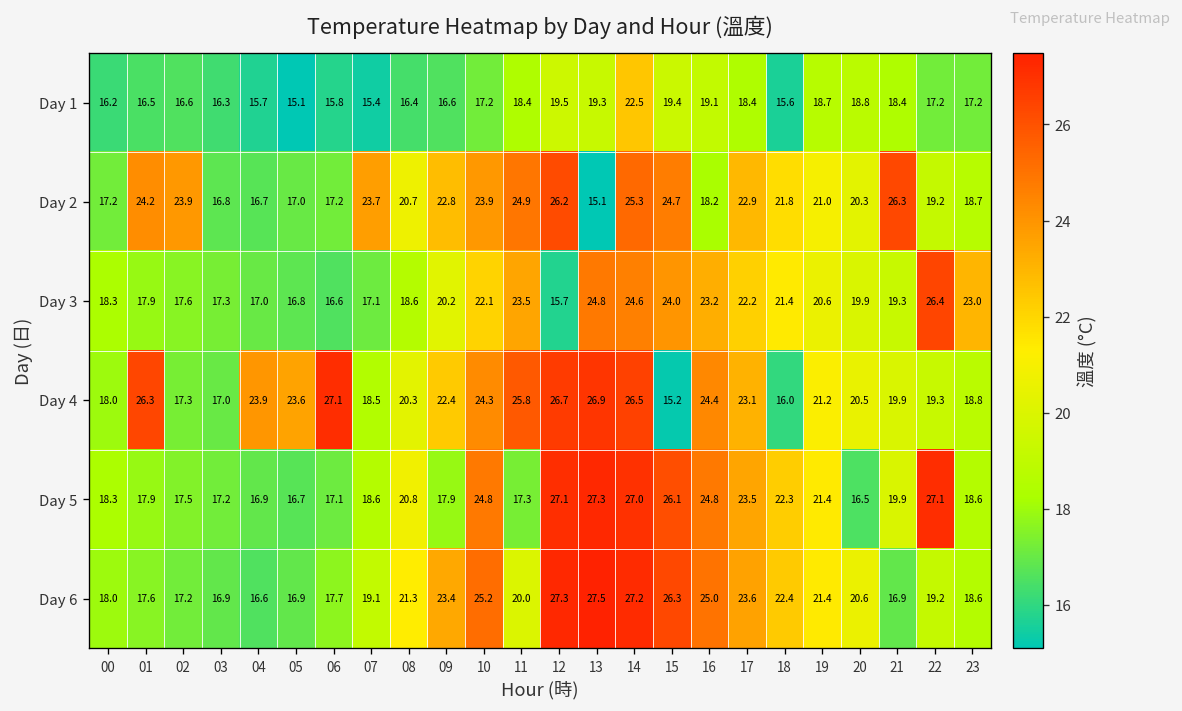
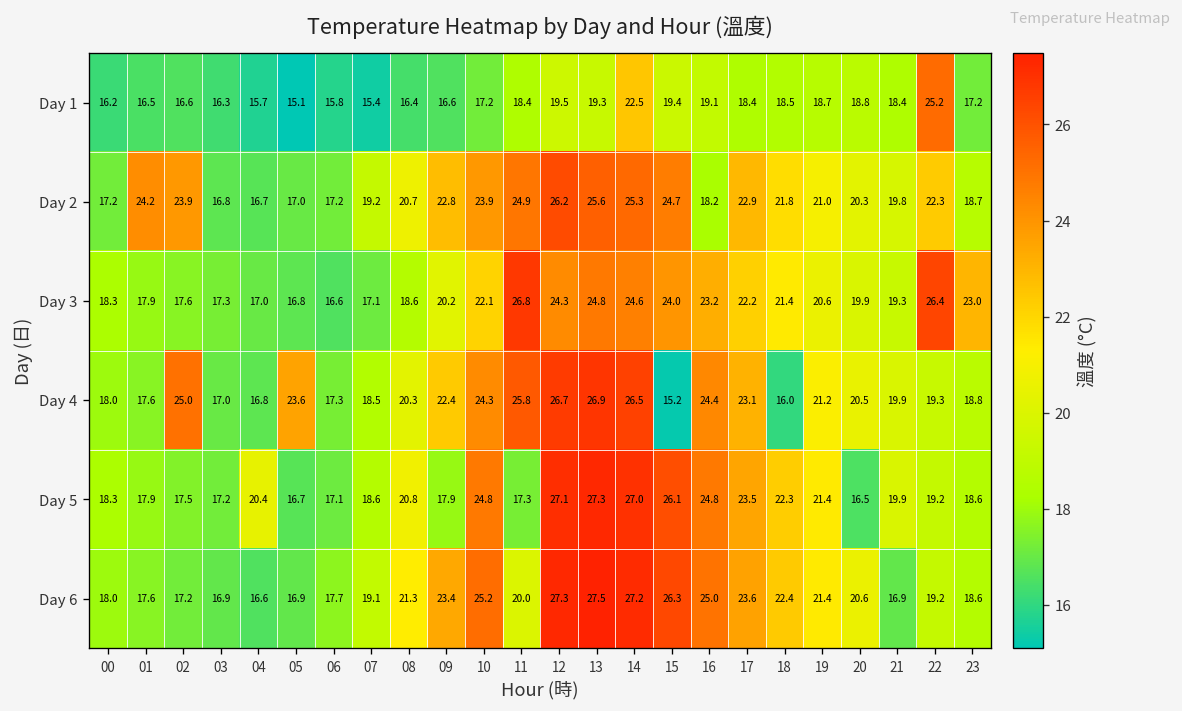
Day 1, 18: 15.6 -> 18.5
Day 1, 22: 17.2 -> 25.2
Day 2, 07: 23.7 -> 19.2
Day 2, 13: 15.1 -> 25.6
Day 2, 21: 26.3 -> 19.8
Day 2, 22: 19.2 -> 22.3
Day 3, 11: 23.5 -> 26.8
Day 3, 12: 15.7 -> 24.3
Day 4, 01: 26.3 -> 17.6
Day 4, 02: 17.3 -> 25.0
Day 4, 04: 23.9 -> 16.8
Day 4, 06: 27.1 -> 17.3
Day 5, 04: 16.9 -> 20.4
Day 5, 22: 27.1 -> 19.2
